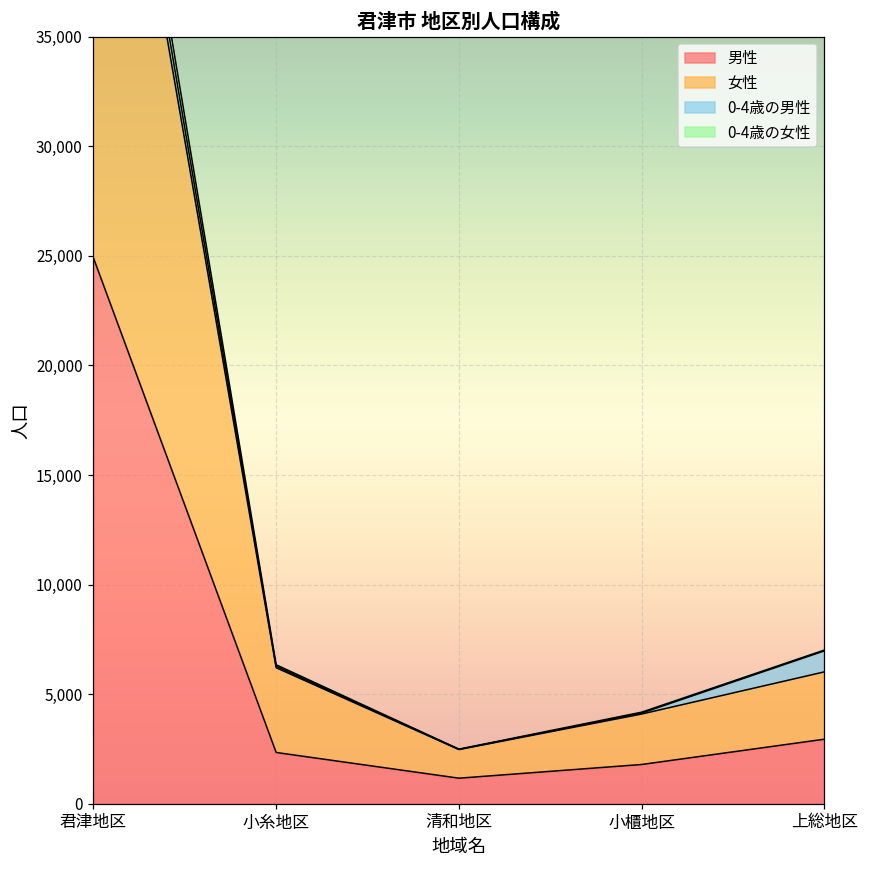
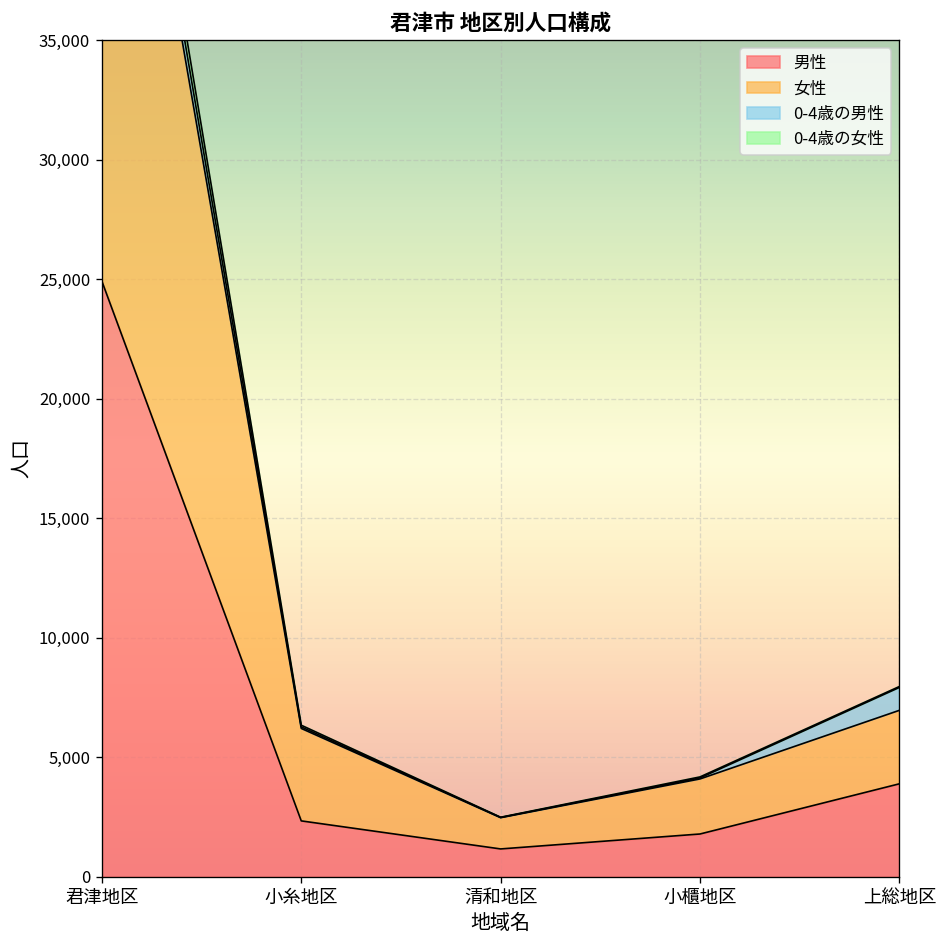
男性, 上総地区: 2,900 -> 3,900
